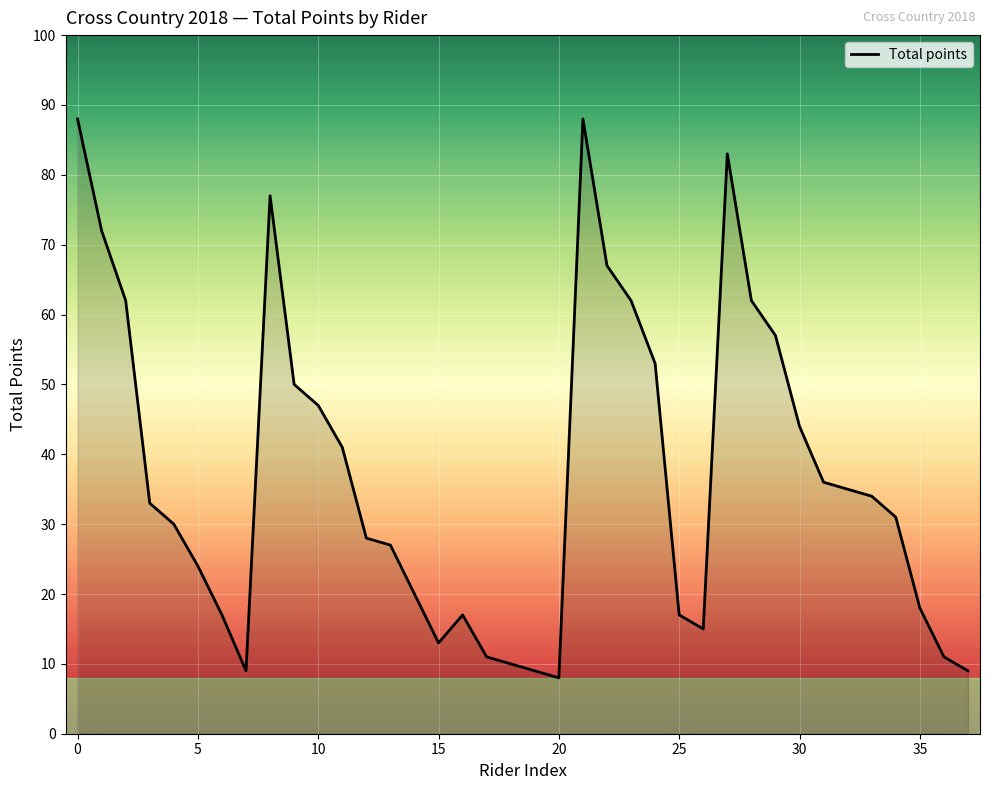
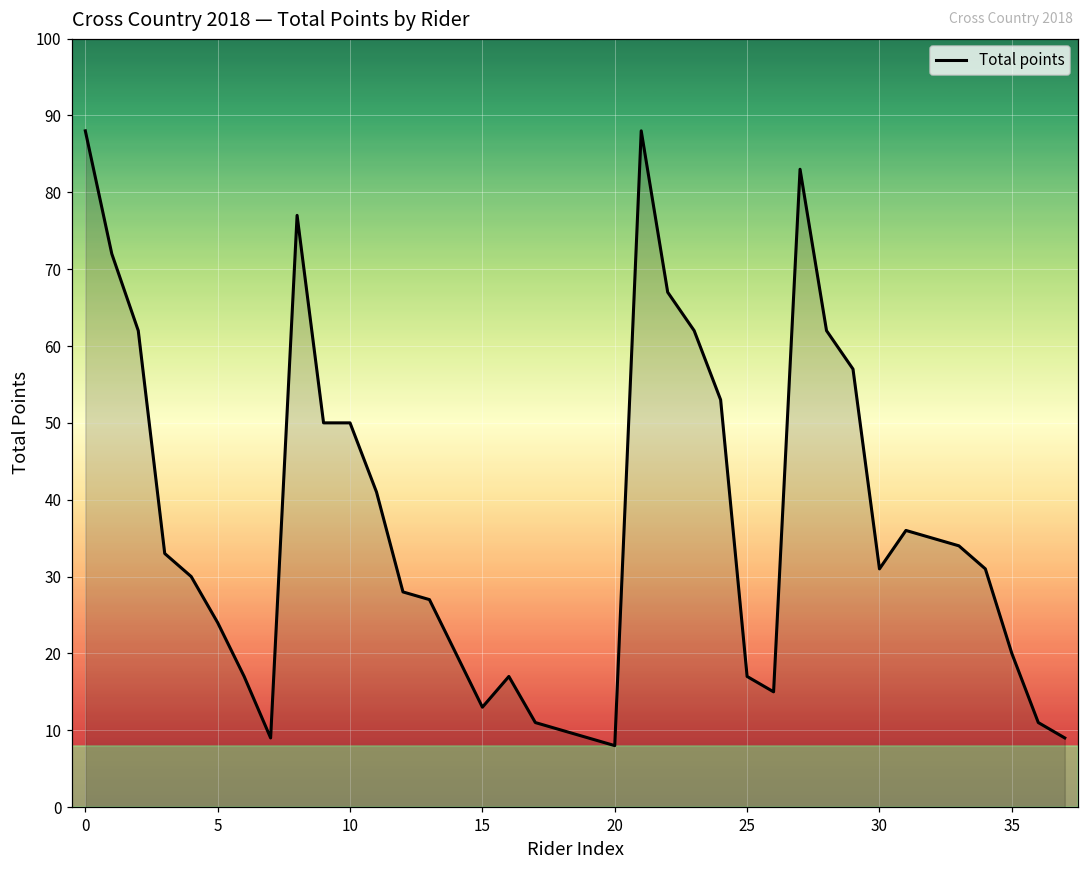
10: 47 -> 50
30: 44 -> 31
35: 18 -> 20
